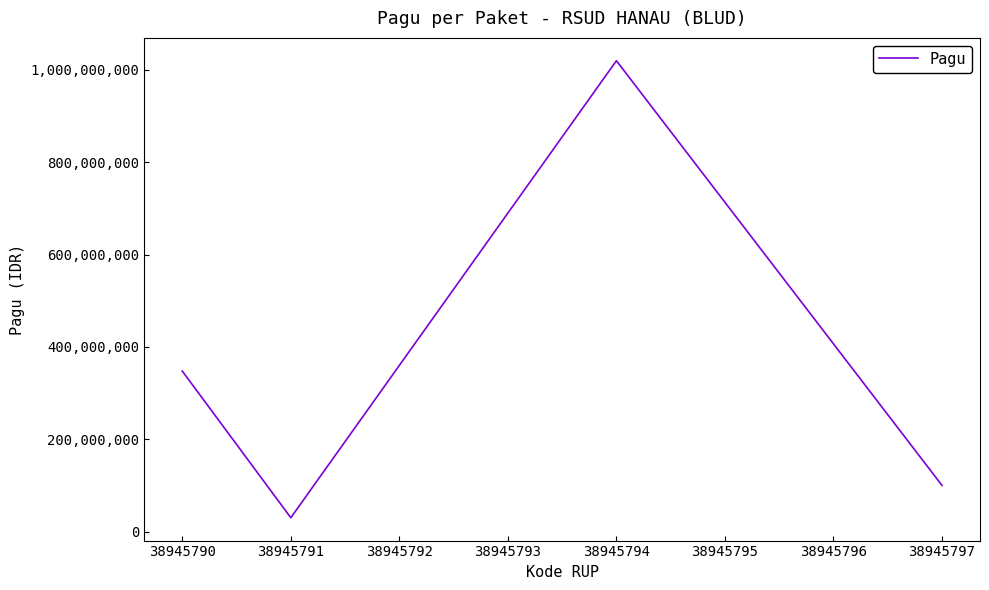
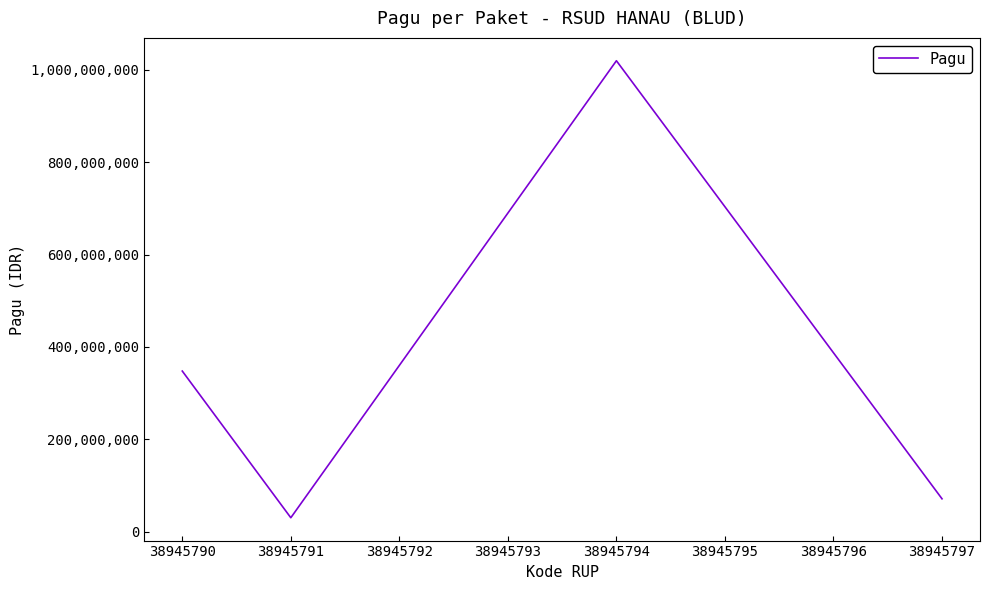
38945797: 100,000,000 -> 70,000,000
